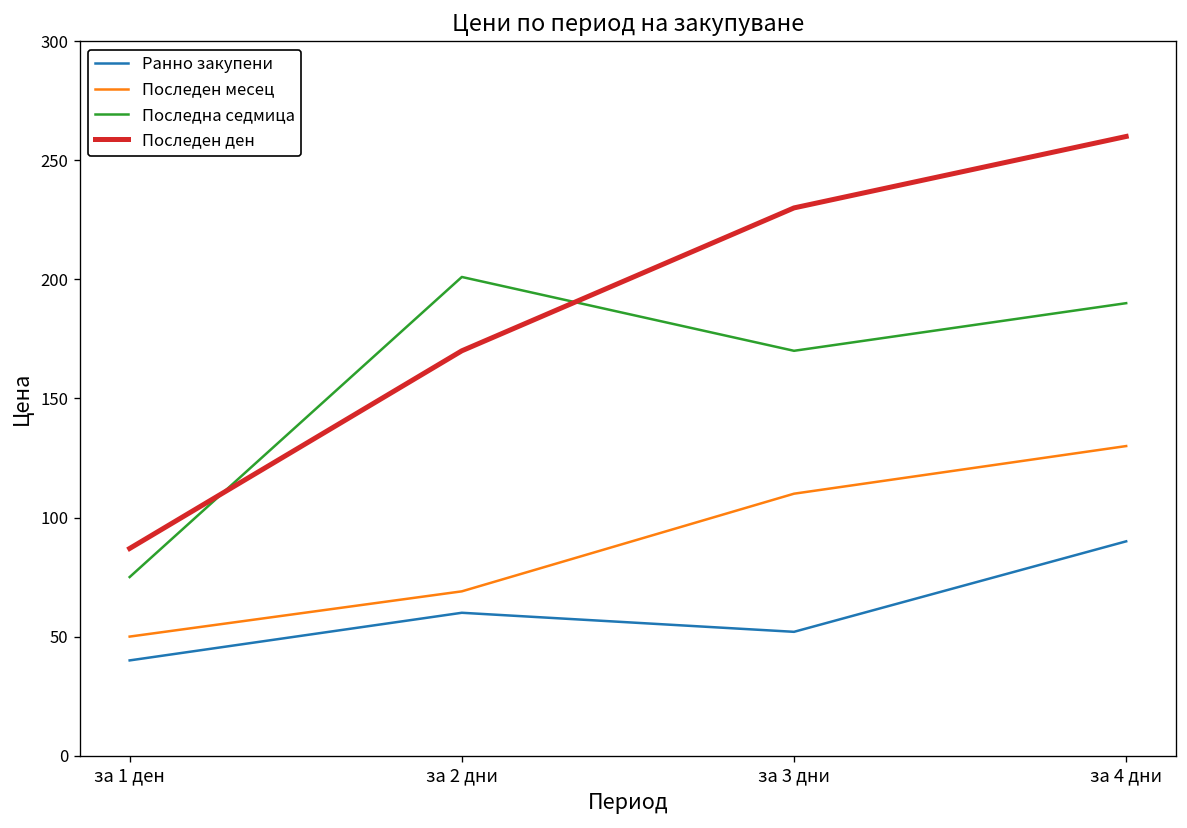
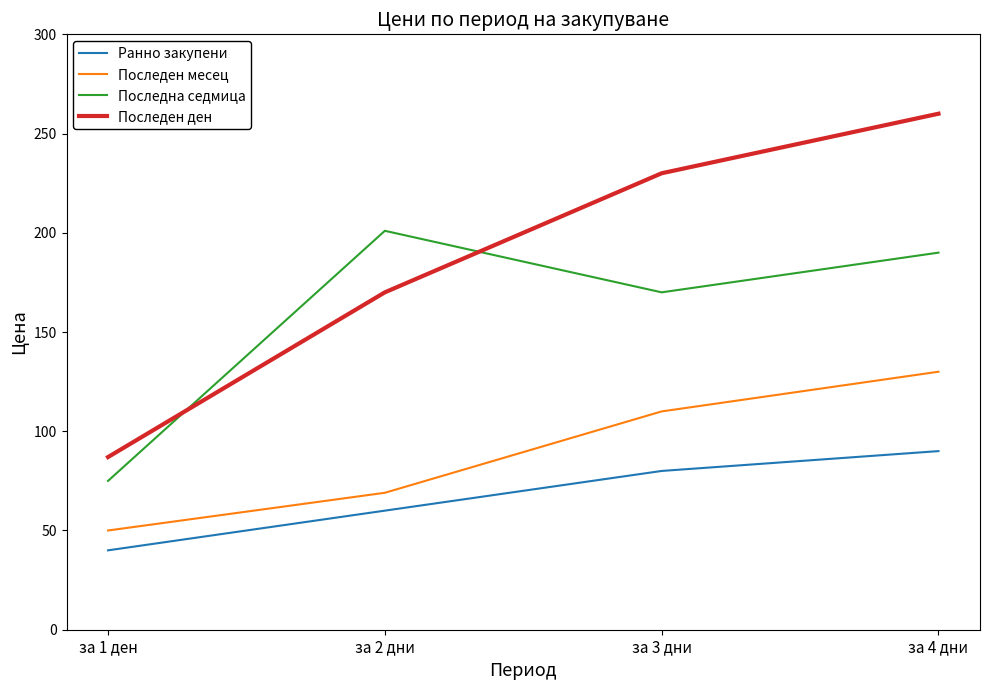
Ранно закупени, за 3 дни: 52 -> 80
